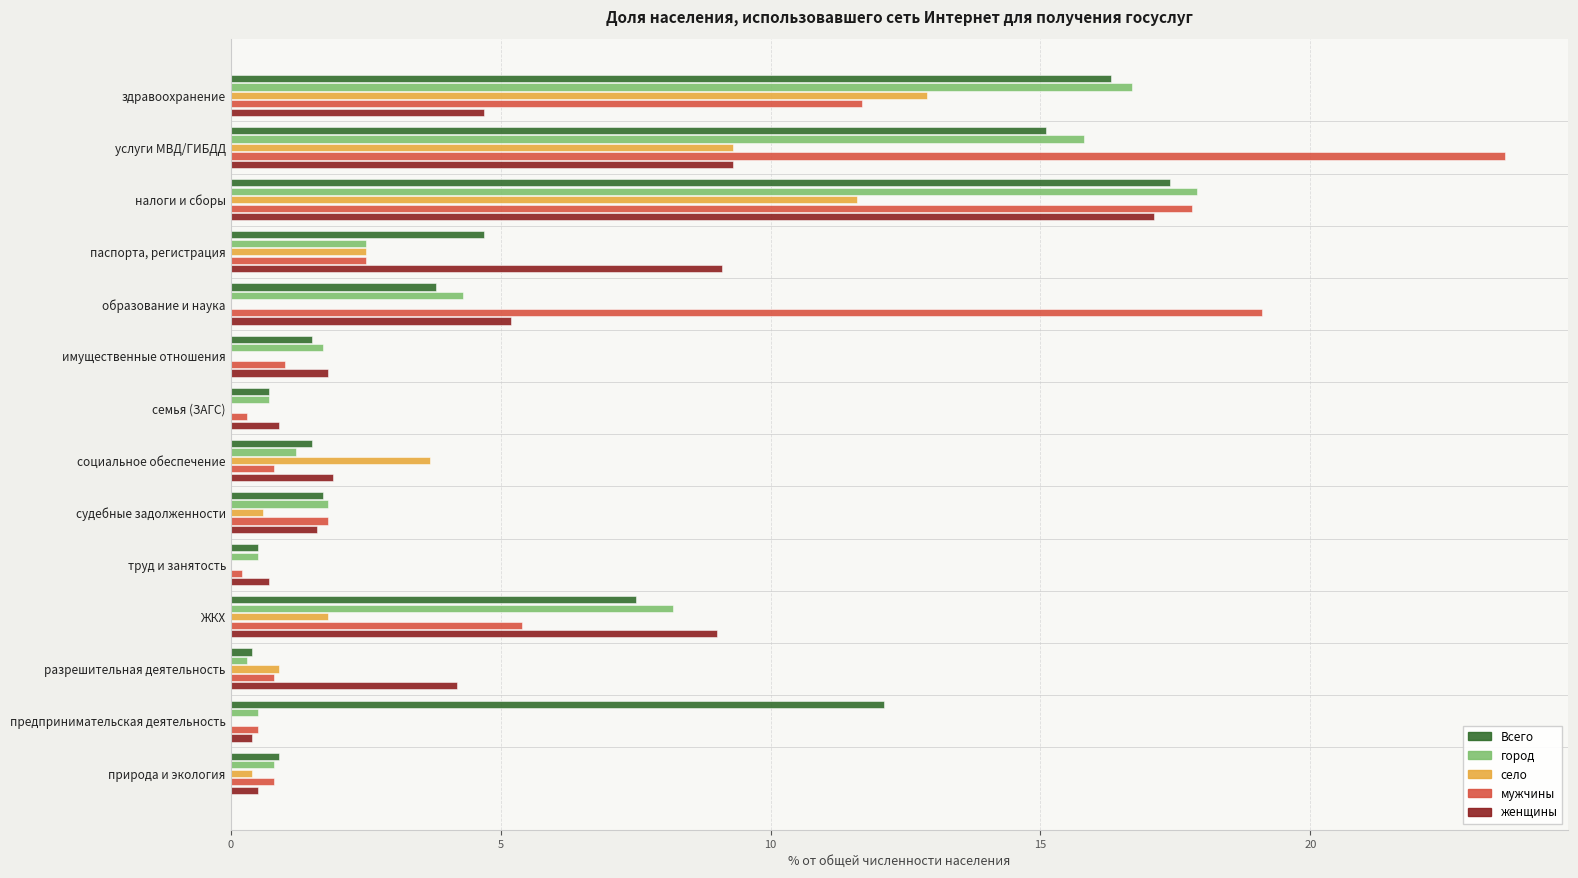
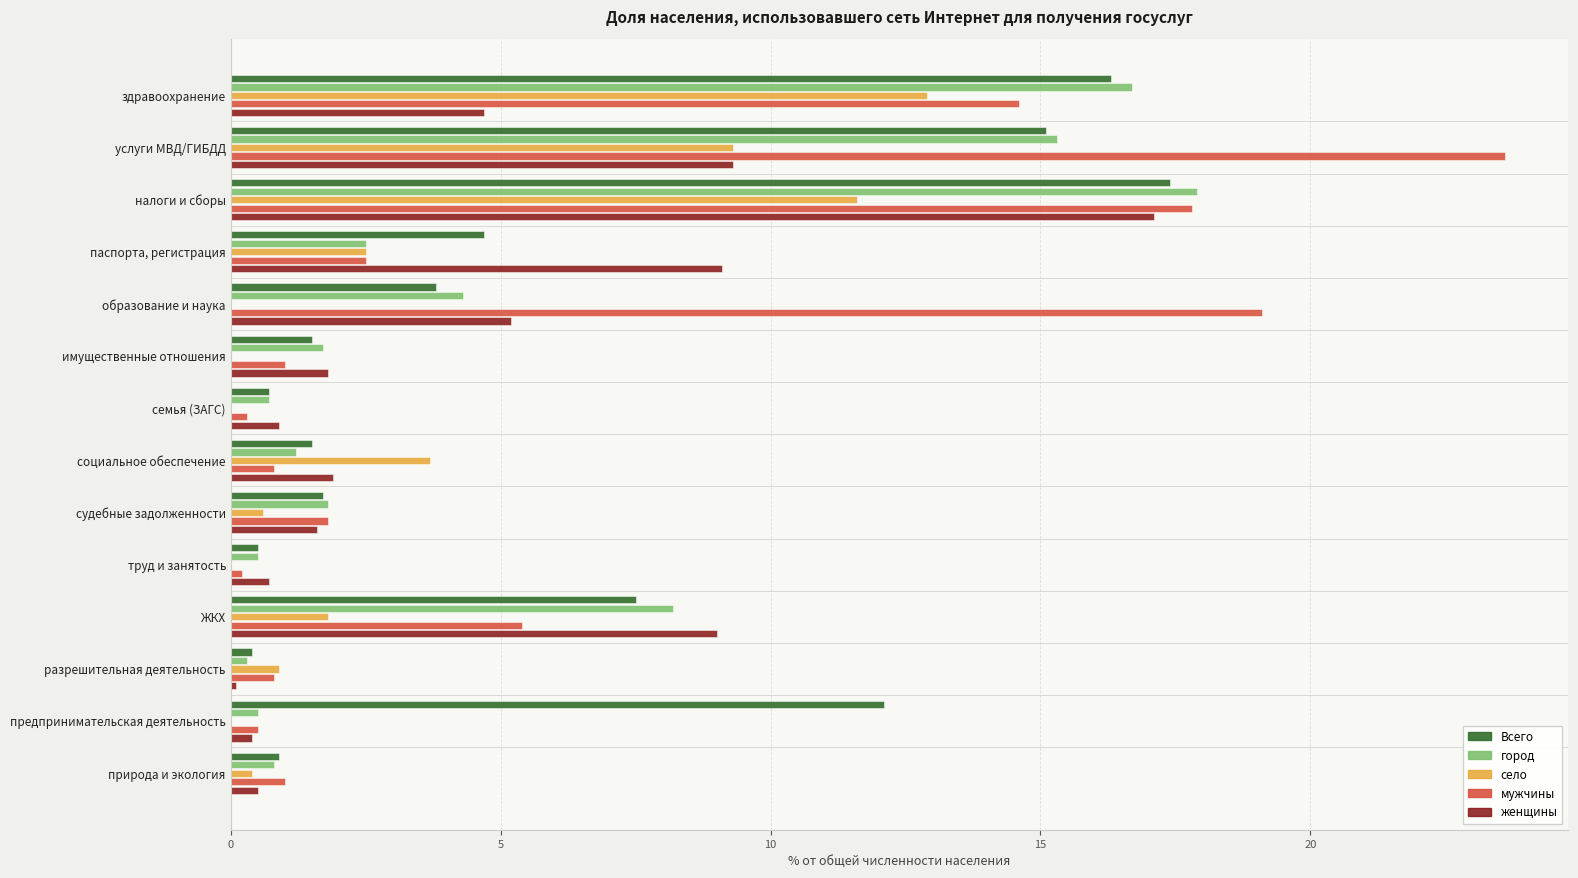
мужчины, здравоохранение: 11.7 -> 14.6
город, услуги МВД/ГИБДД: 15.8 -> 15.3
женщины, разрешительная деятельность: 4.2 -> 0.1
мужчины, природа и экология: 0.8 -> 1.0
